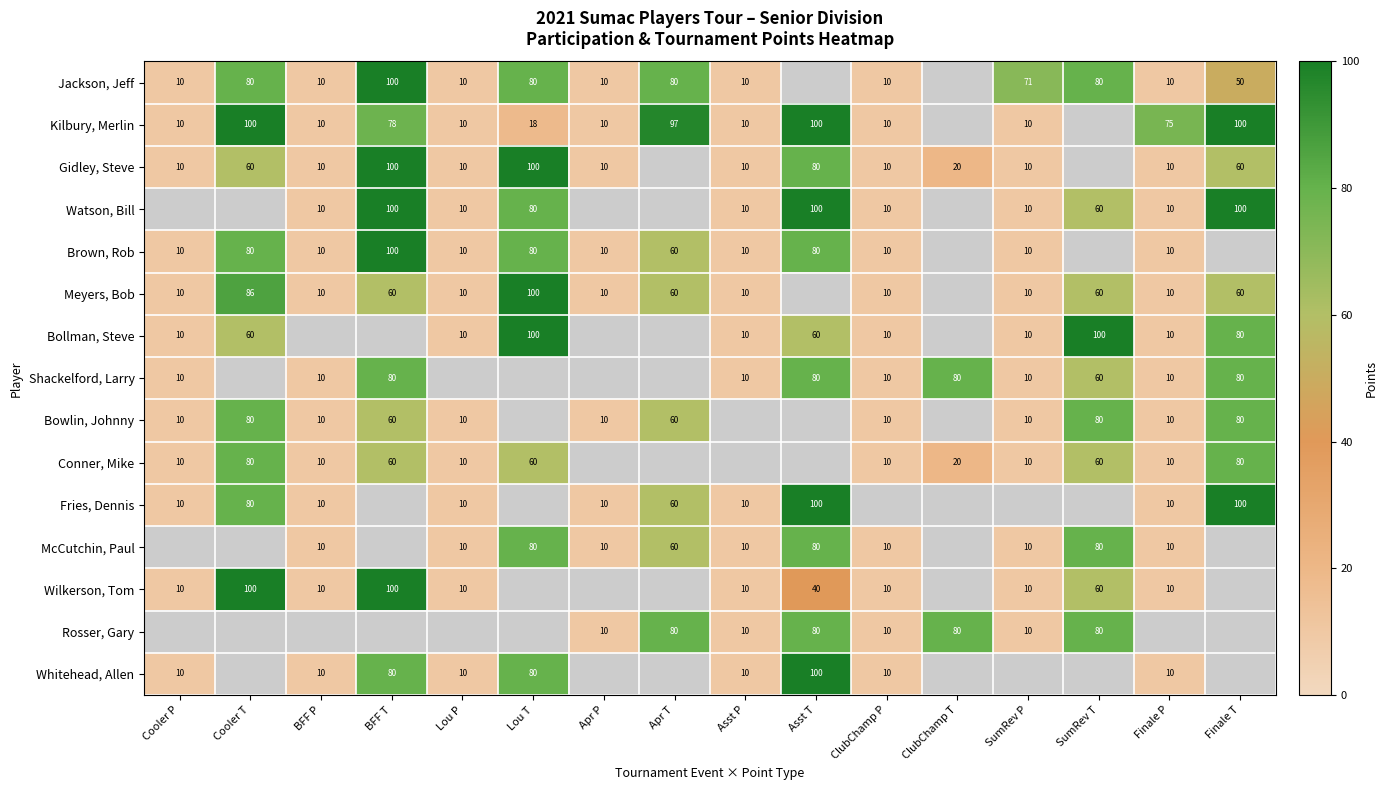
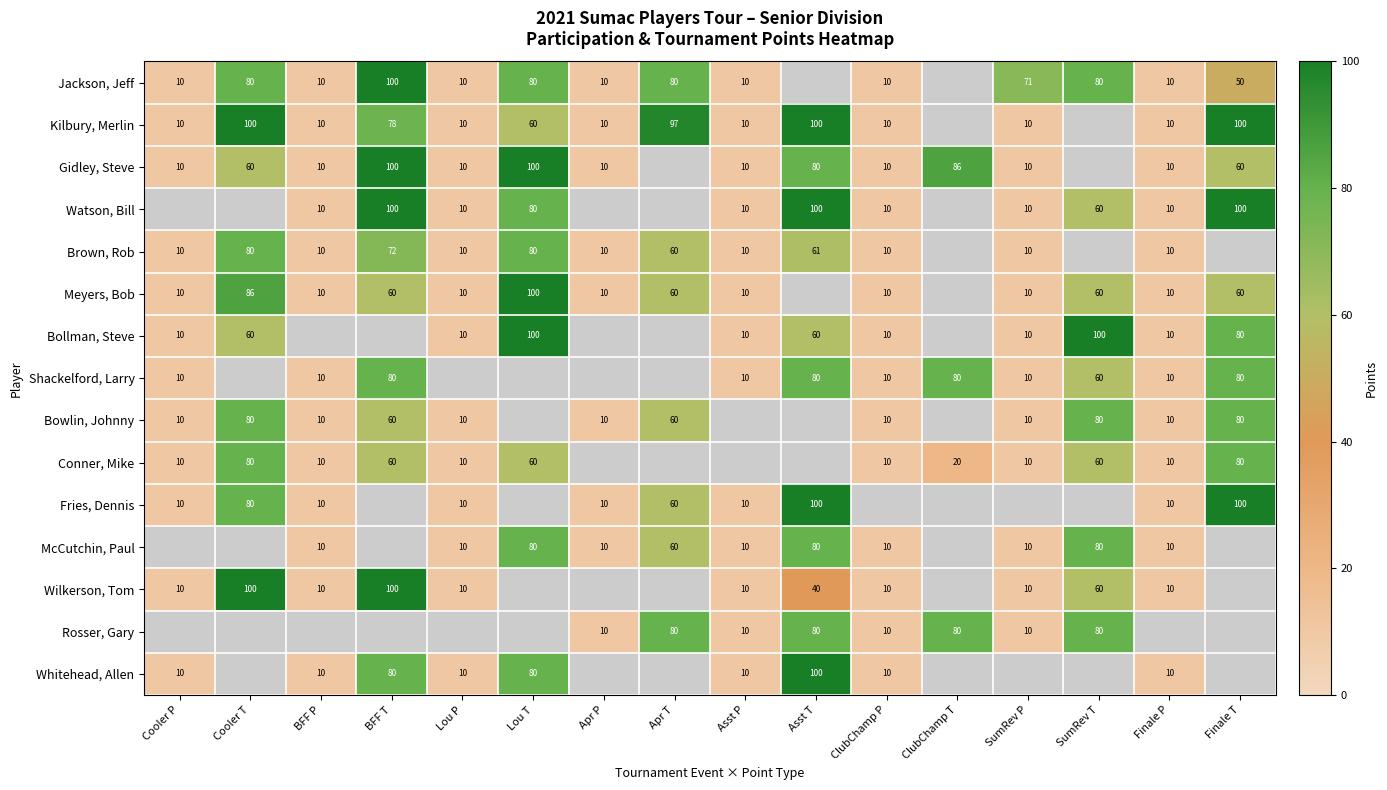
Kilbury, Merlin, Lou T: 18 -> 60
Kilbury, Merlin, Finale P: 75 -> 10
Gidley, Steve, ClubChamp T: 20 -> 86
Brown, Rob, BFF T: 100 -> 72
Brown, Rob, Asst T: 80 -> 61
